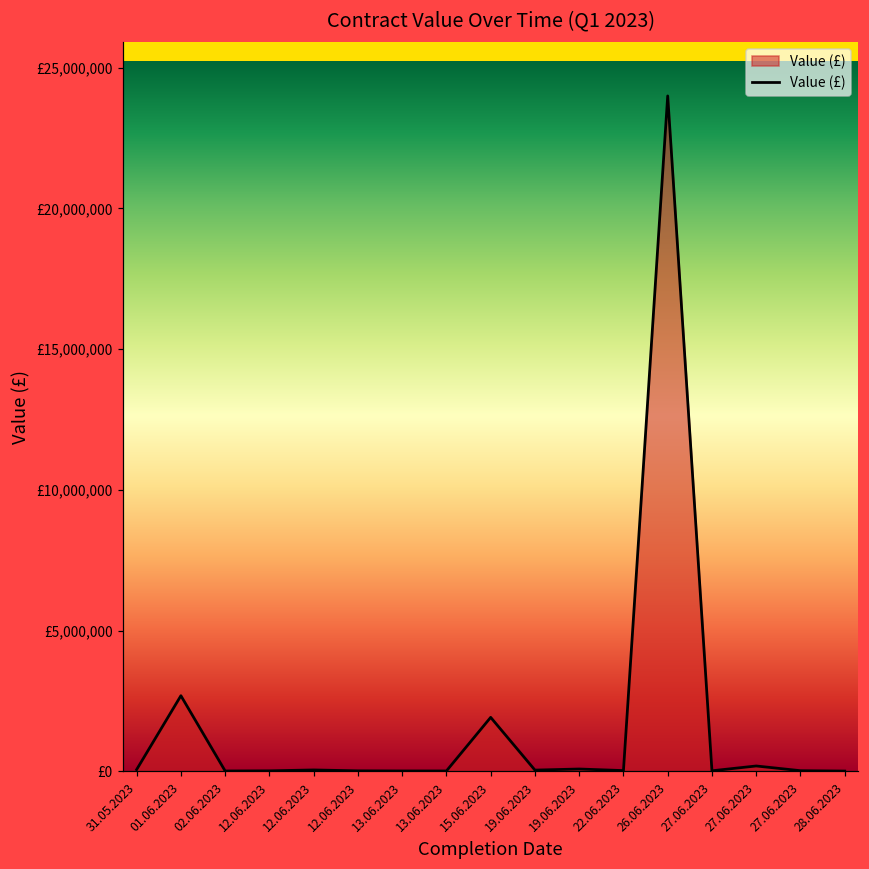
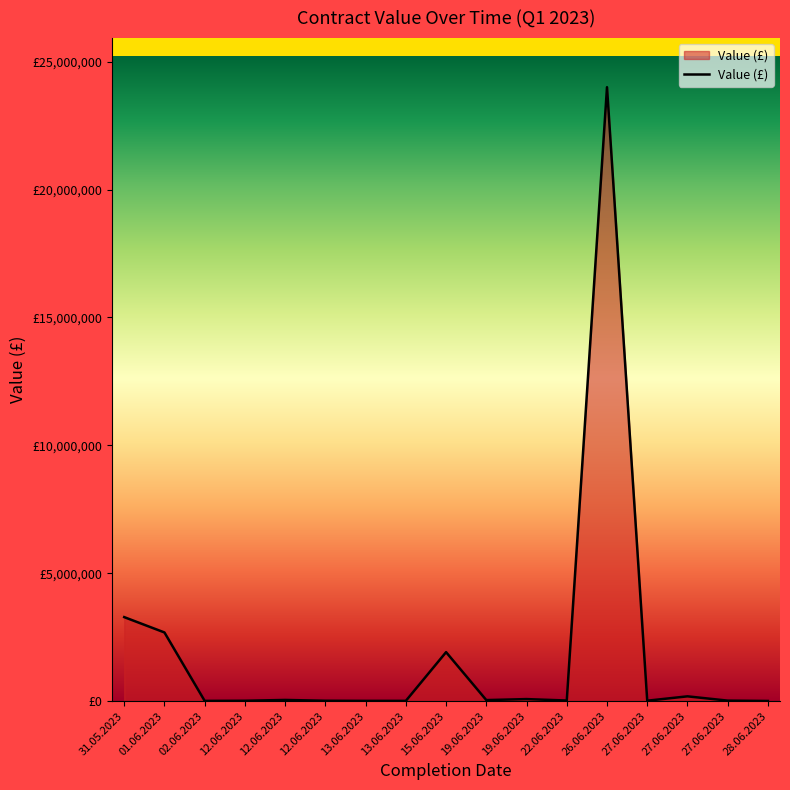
31.05.2023: £100,000 -> £3,300,000
